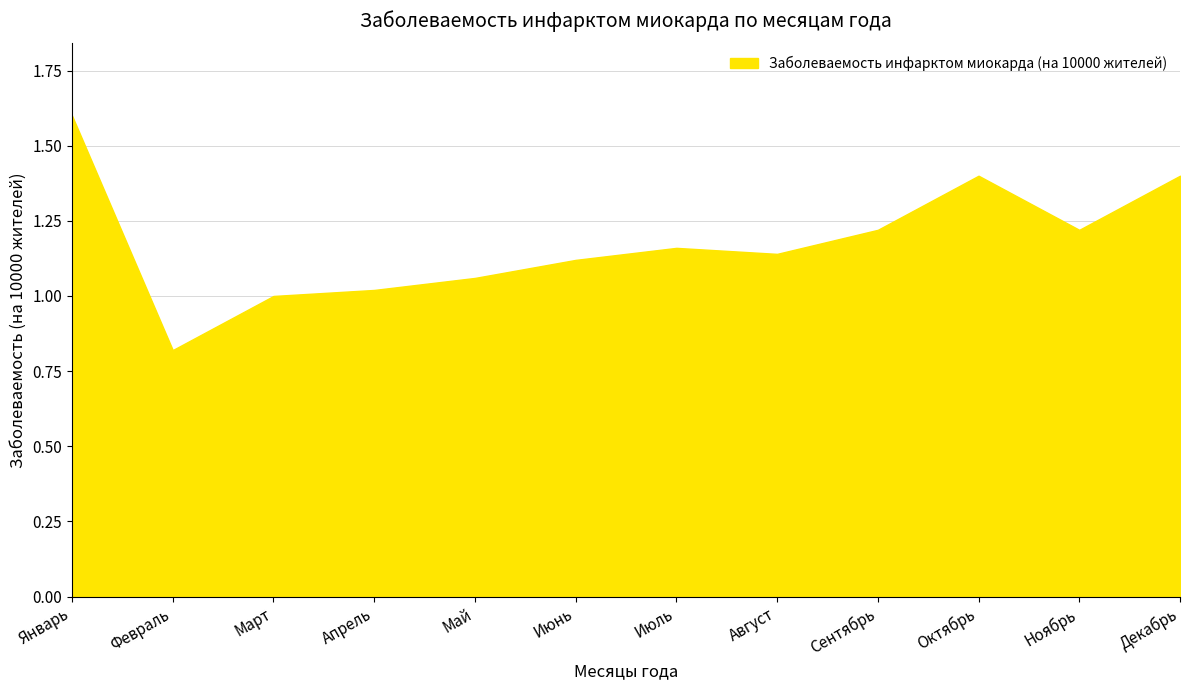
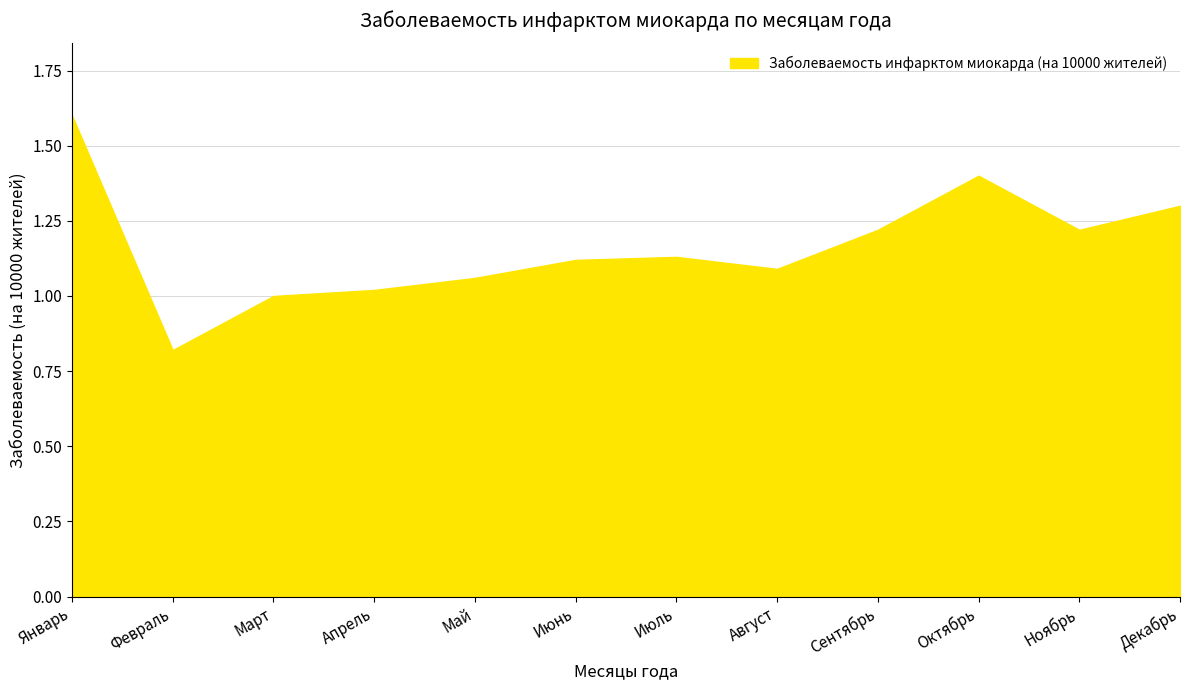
Июль: 1.16 -> 1.13
Август: 1.14 -> 1.09
Декабрь: 1.4 -> 1.3
